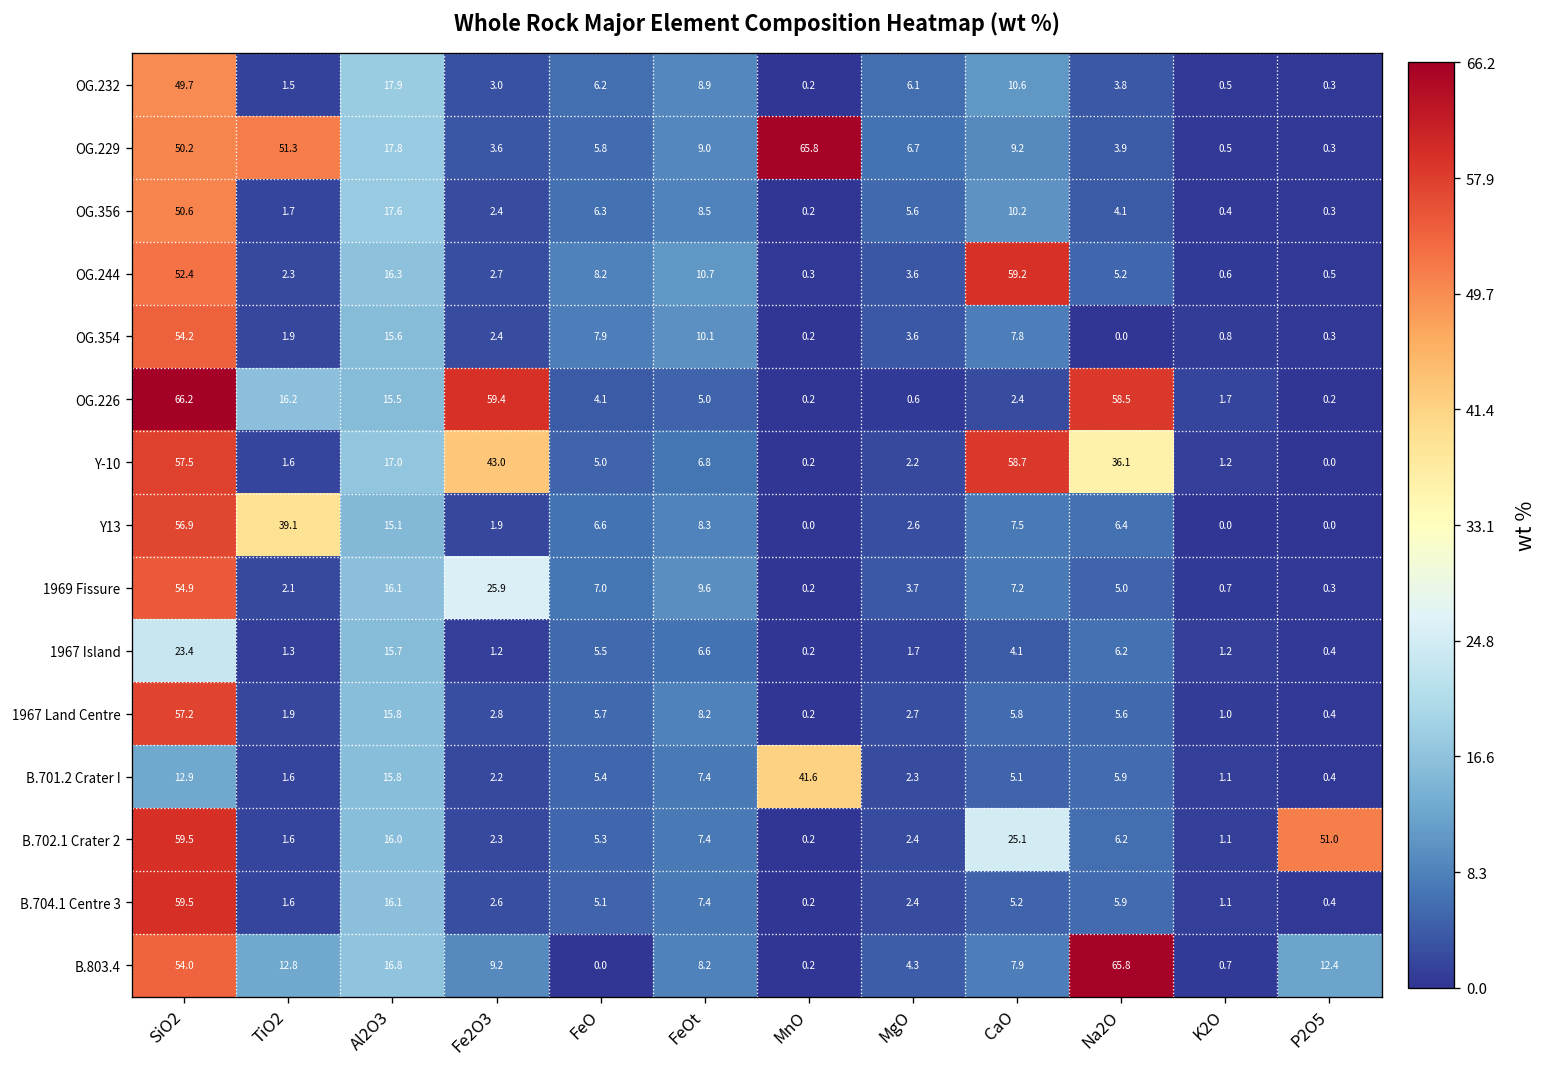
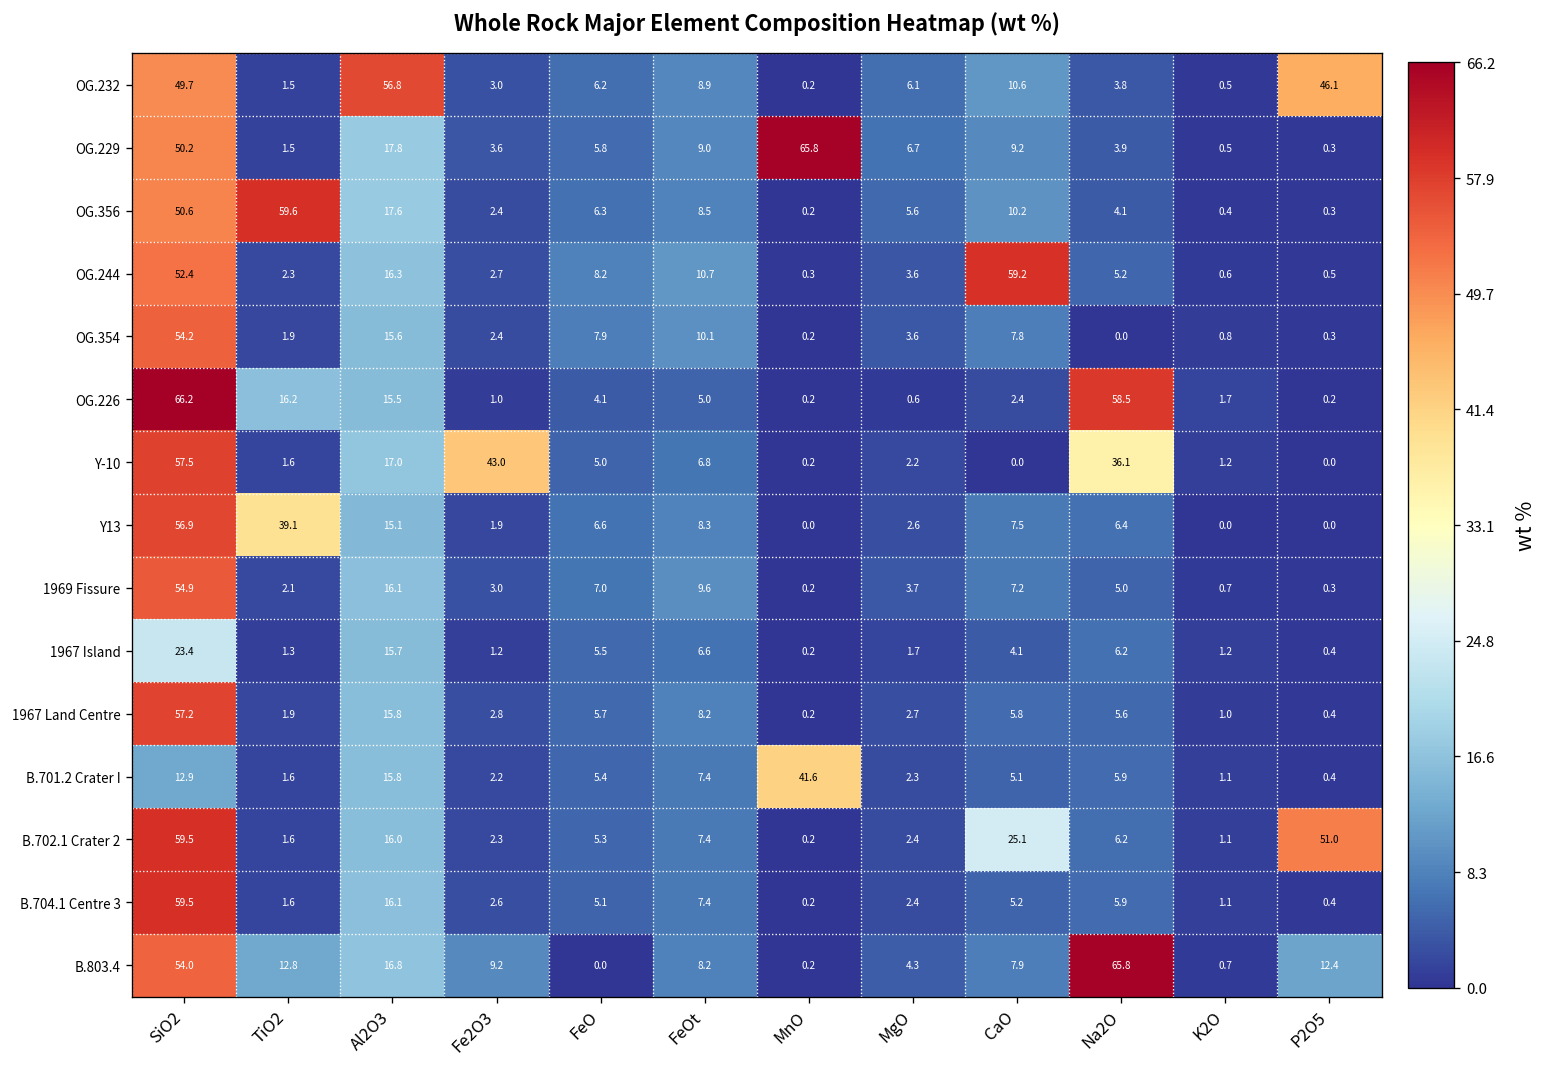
OG.232, Al2O3: 17.9 -> 56.8
OG.232, P2O5: 0.3 -> 46.1
OG.229, TiO2: 51.3 -> 1.5
OG.356, TiO2: 1.7 -> 59.6
OG.226, Fe2O3: 59.4 -> 1.0
Y-10, CaO: 58.7 -> 0.0
1969 Fissure, Fe2O3: 25.9 -> 3.0
